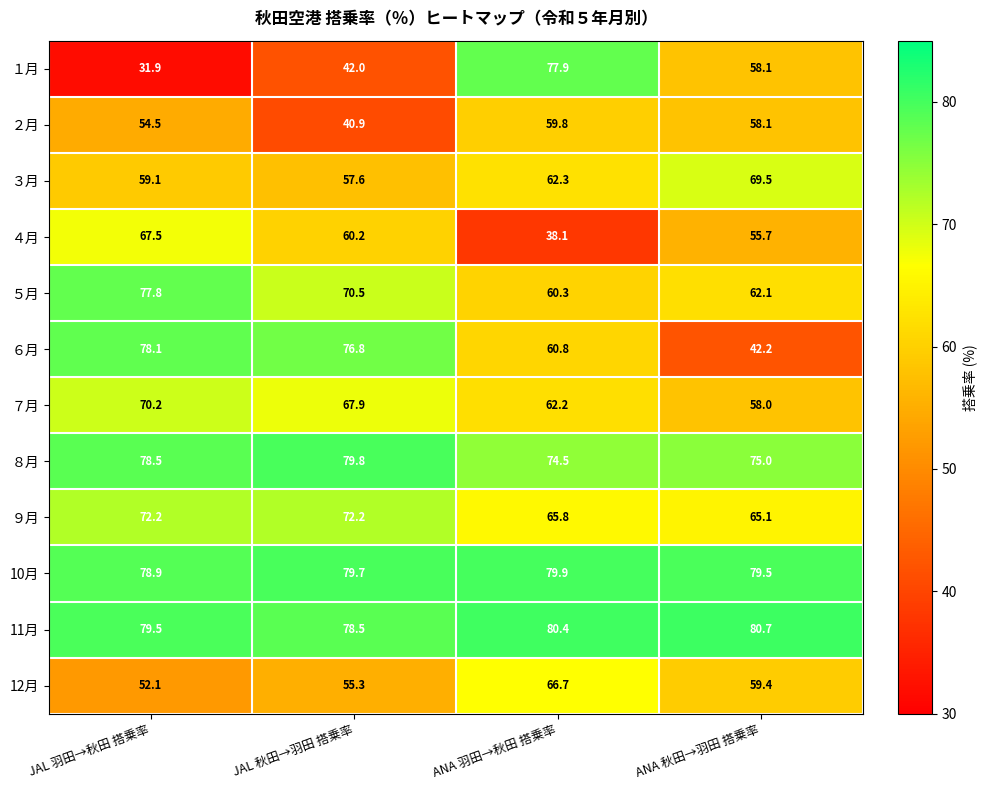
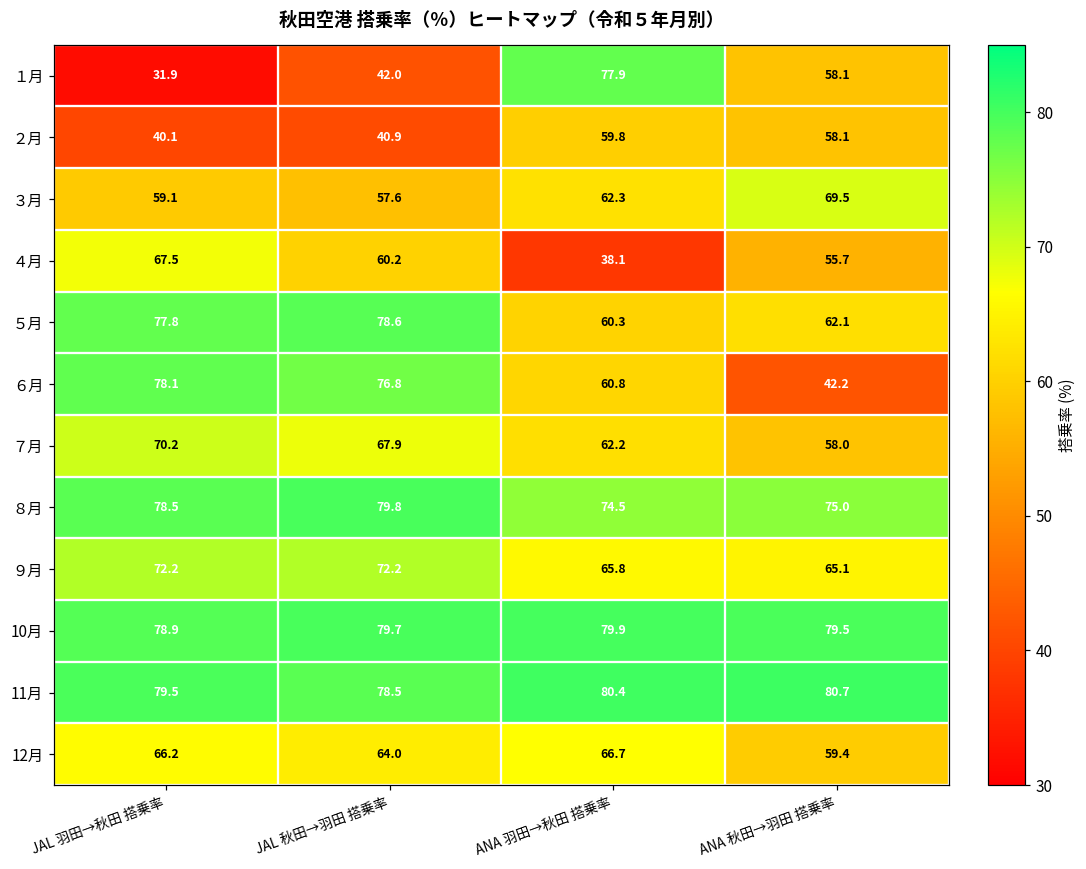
２月, JAL 羽田→秋田 搭乗率: 54.5 -> 40.1
５月, JAL 秋田→羽田 搭乗率: 70.5 -> 78.6
12月, JAL 羽田→秋田 搭乗率: 52.1 -> 66.2
12月, JAL 秋田→羽田 搭乗率: 55.3 -> 64.0
